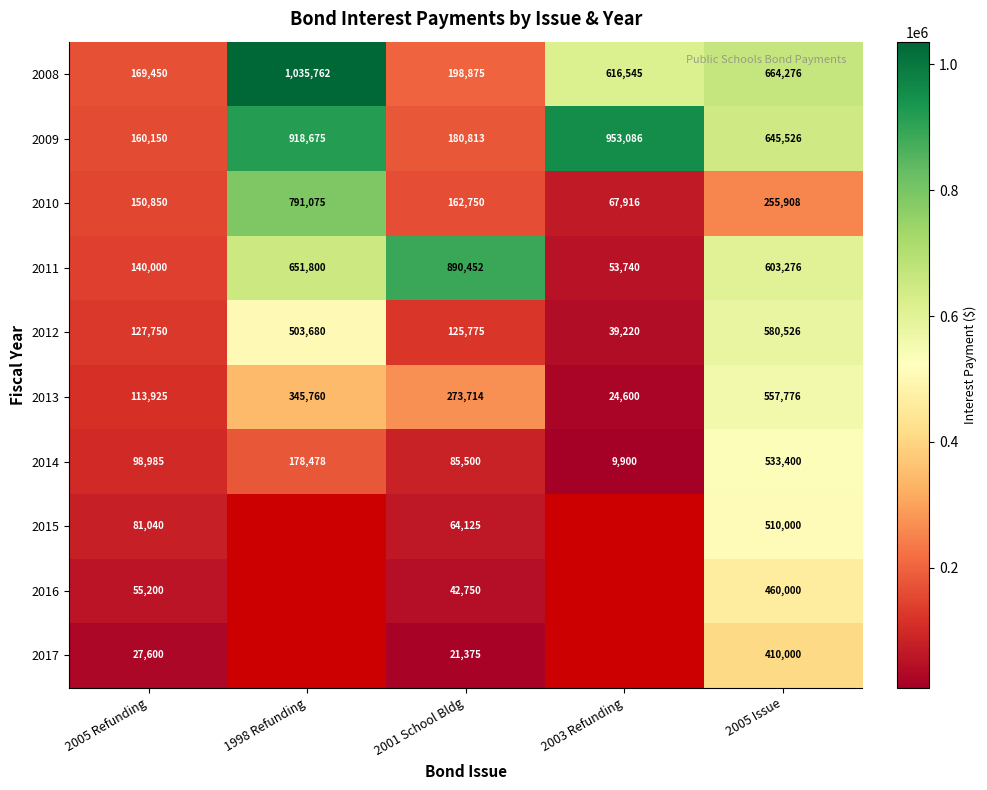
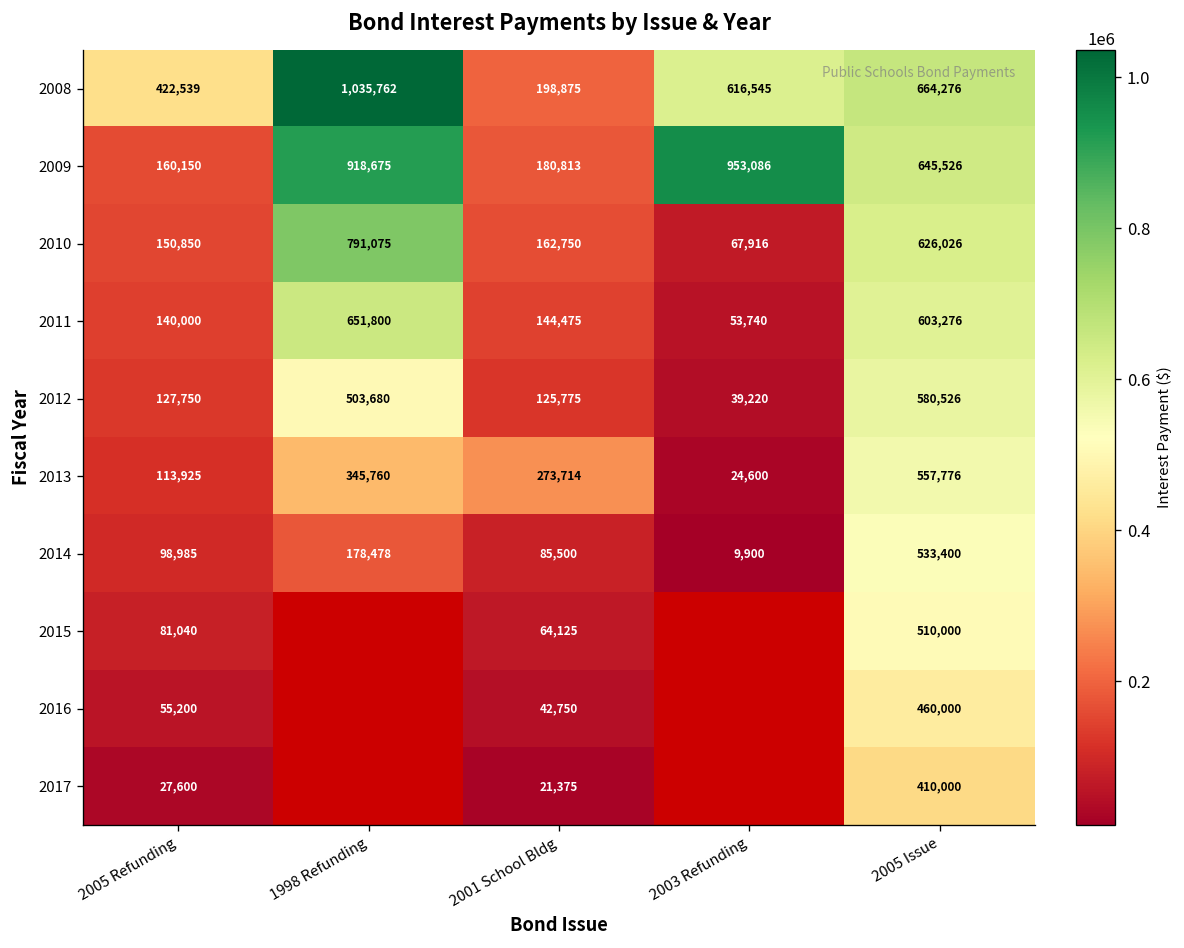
2008, 2005 Refunding: 169,450 -> 422,539
2010, 2005 Issue: 255,908 -> 626,026
2011, 2001 School Bldg: 890,452 -> 144,475
